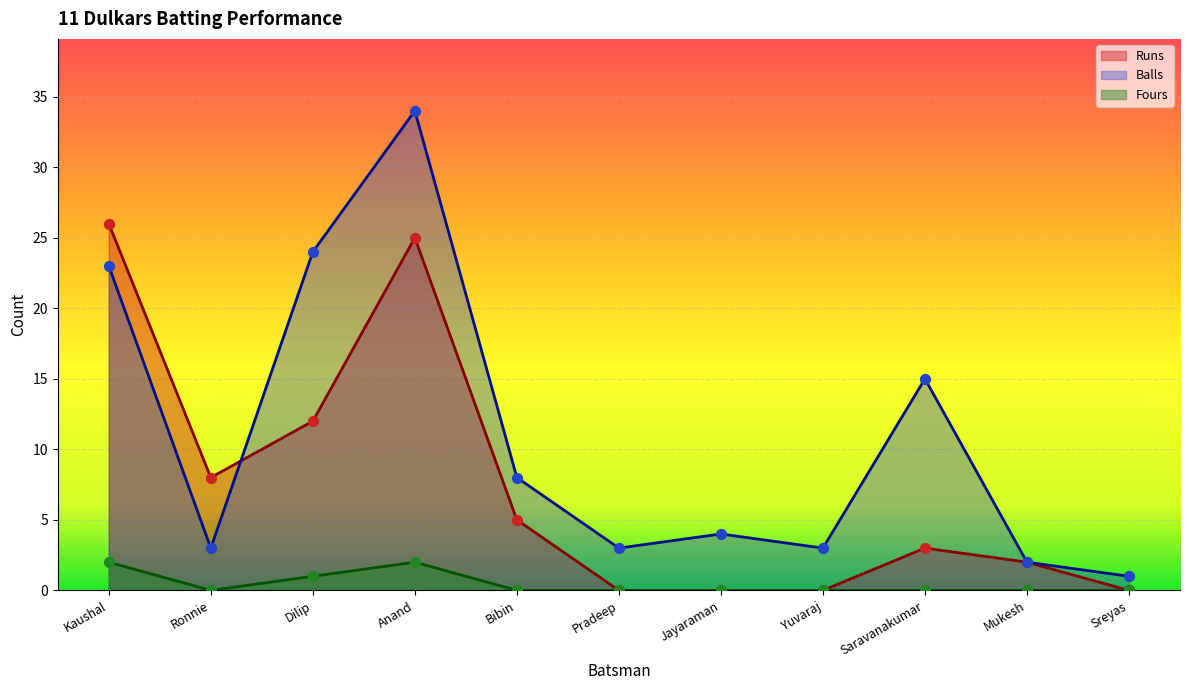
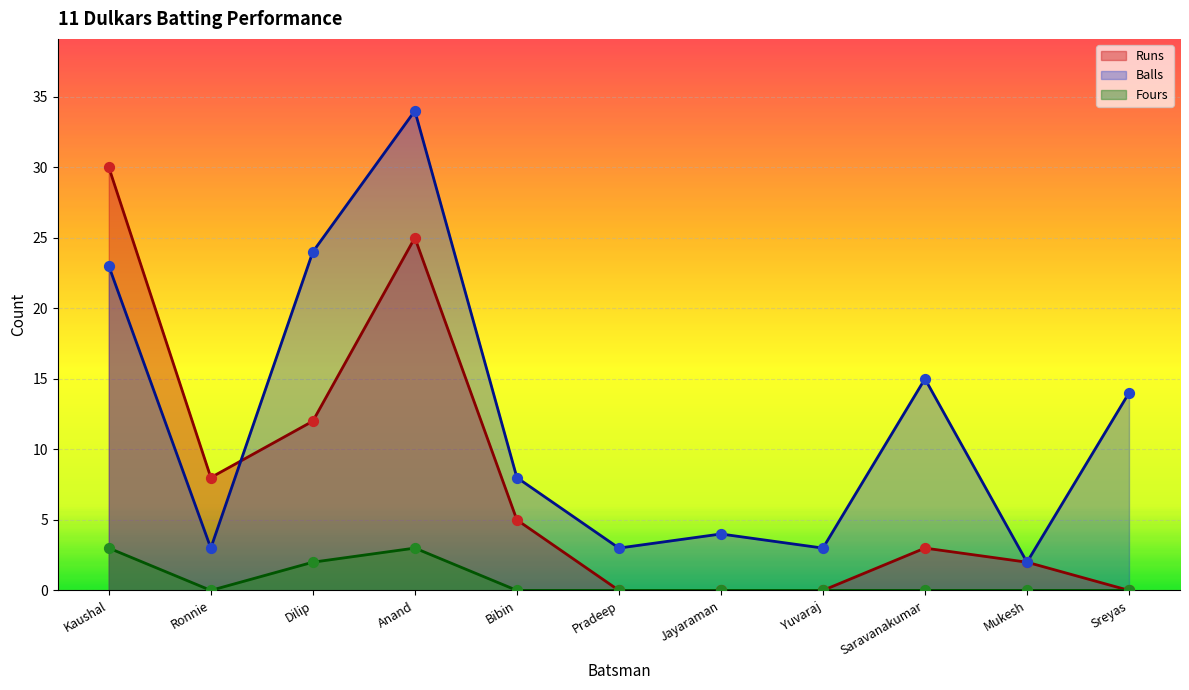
Runs, Kaushal: 26 -> 30
Fours, Kaushal: 2 -> 3
Fours, Dilip: 1 -> 2
Fours, Anand: 2 -> 3
Balls, Sreyas: 1 -> 14
